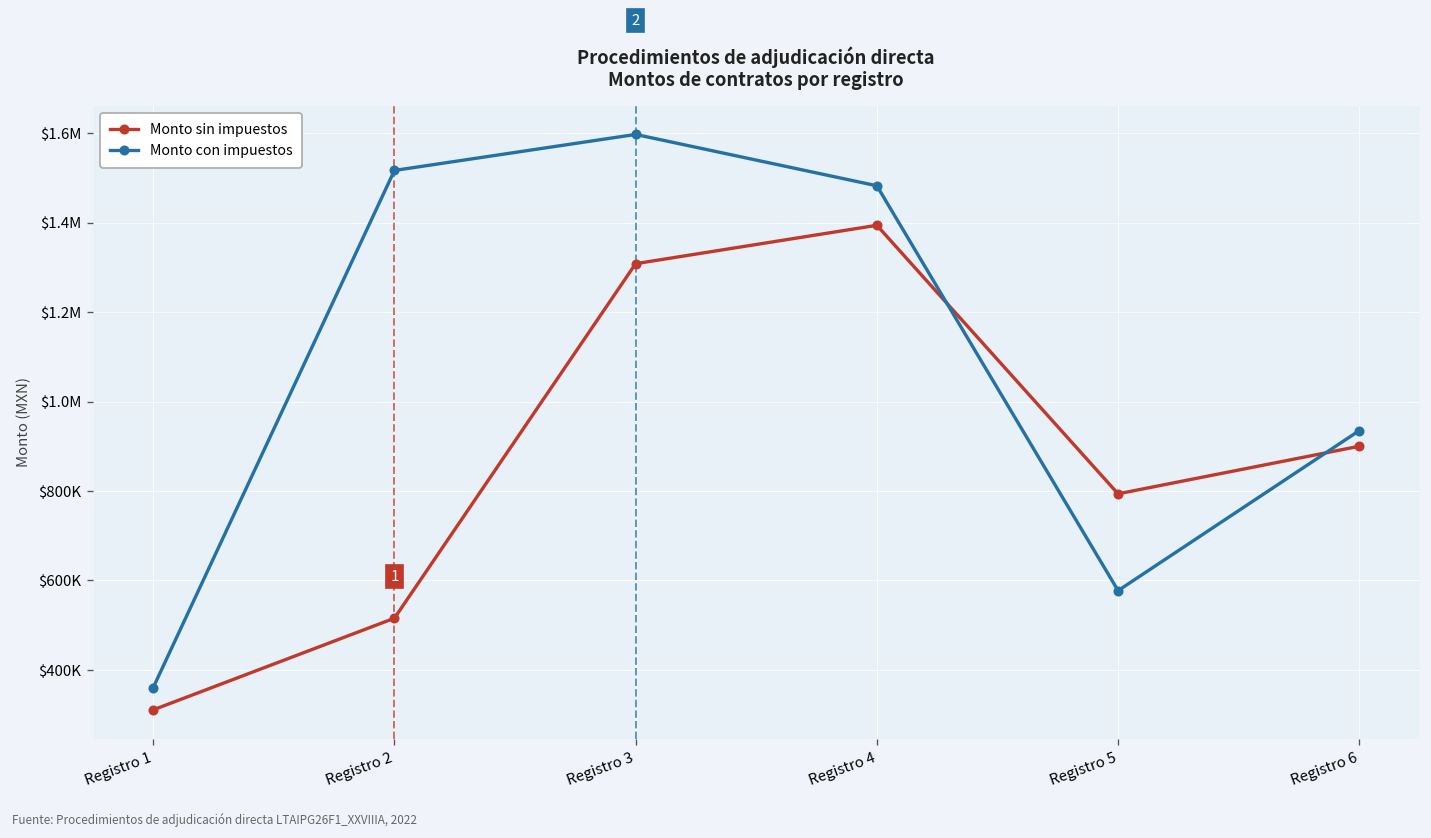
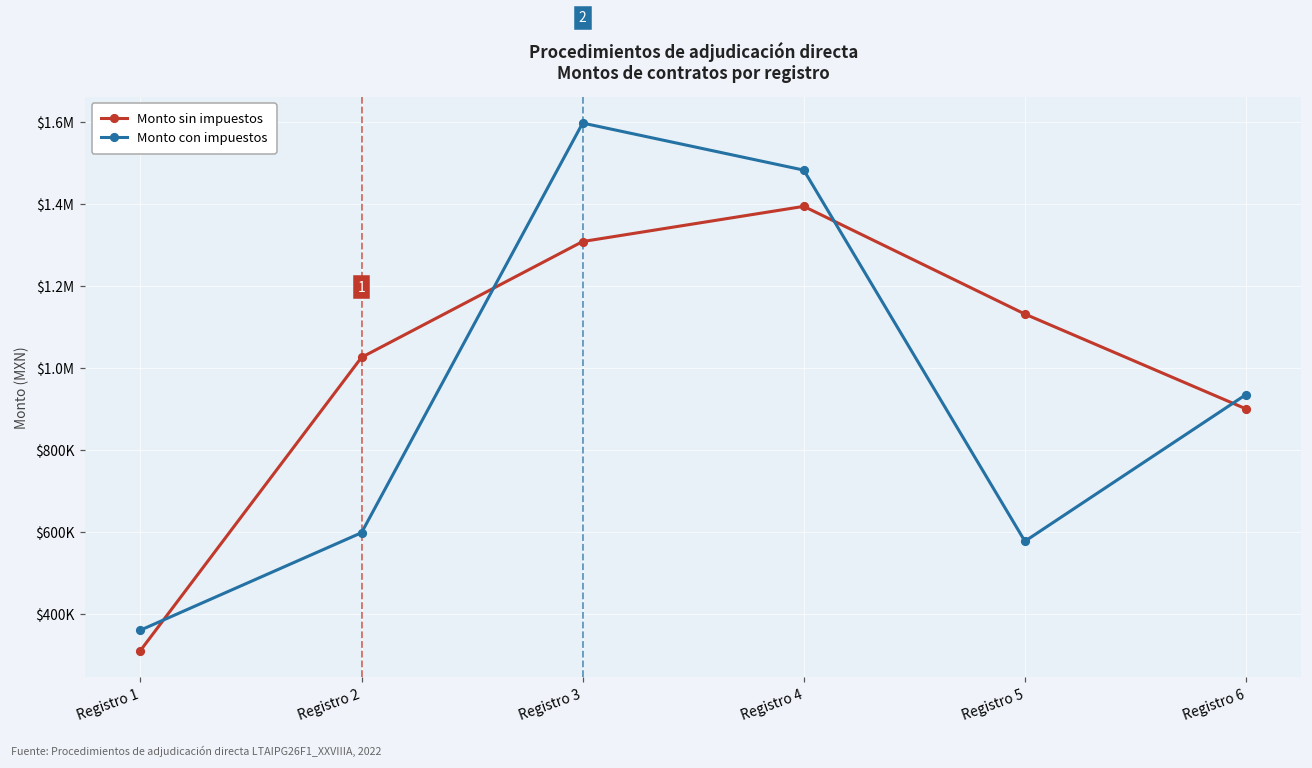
Monto sin impuestos, Registro 2: $520000 -> $1030000
Monto con impuestos, Registro 2: $1520000 -> $600000
Monto sin impuestos, Registro 5: $790000 -> $1130000
